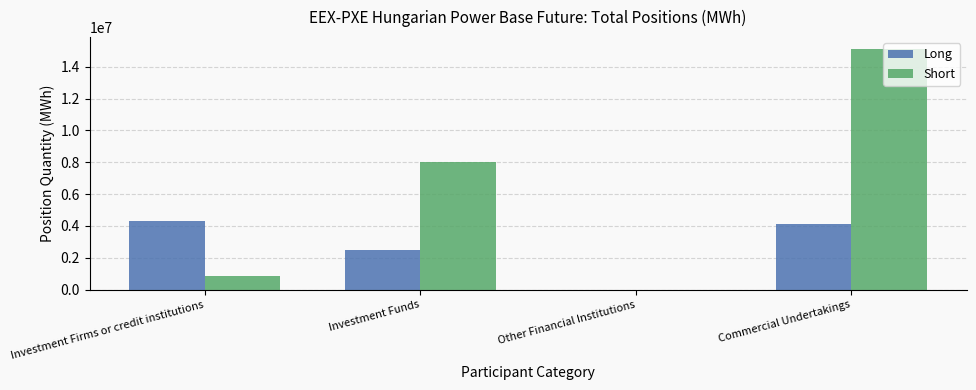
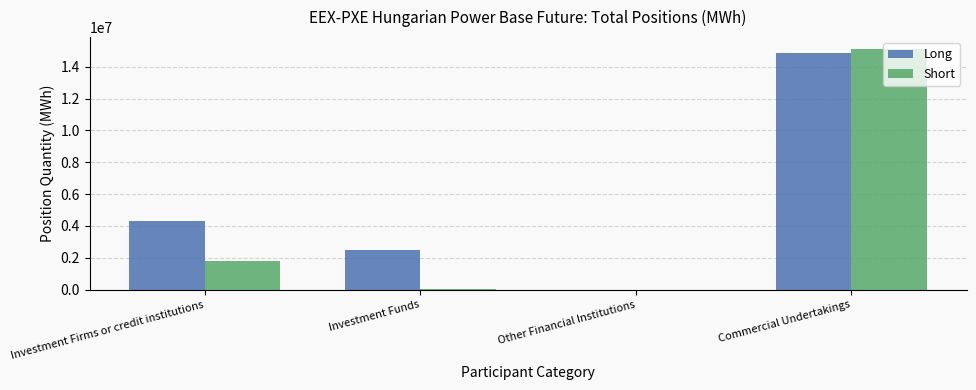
Short, Investment Firms or credit institutions: 900000 -> 1800000
Short, Investment Funds: 8000000 -> 0
Long, Commercial Undertakings: 4100000 -> 14900000
